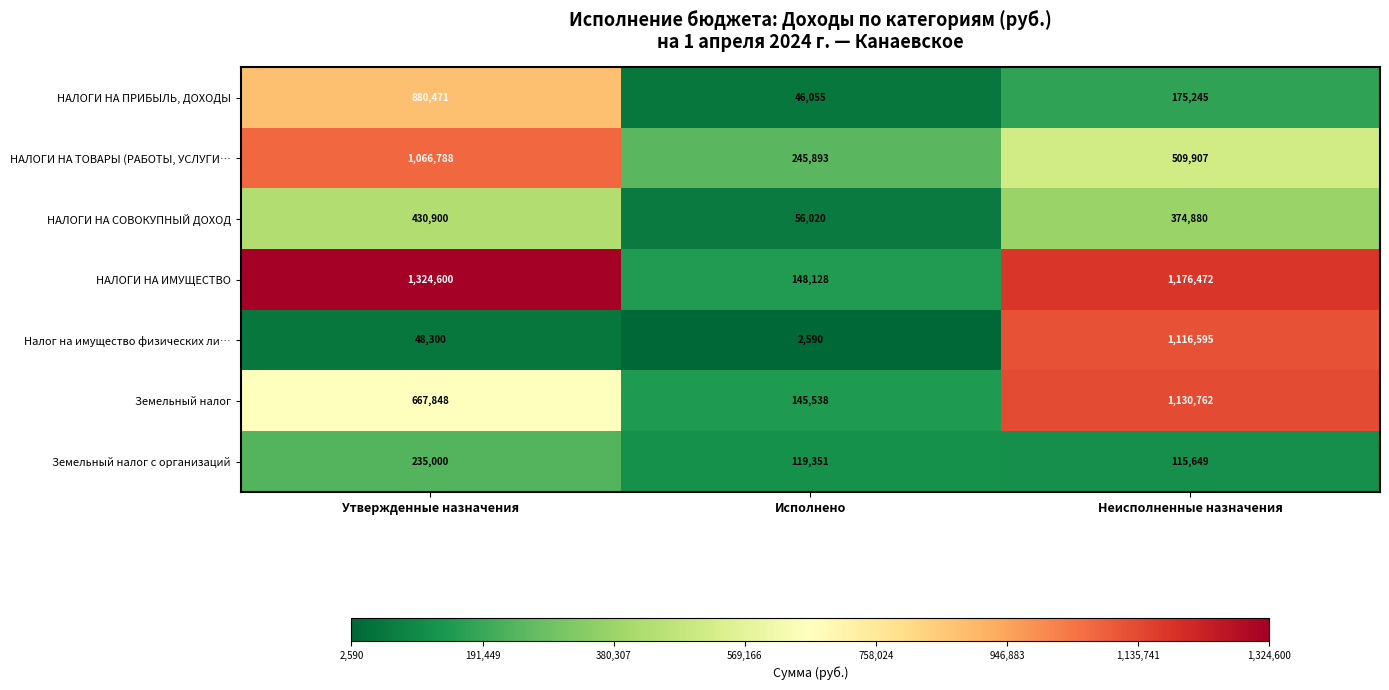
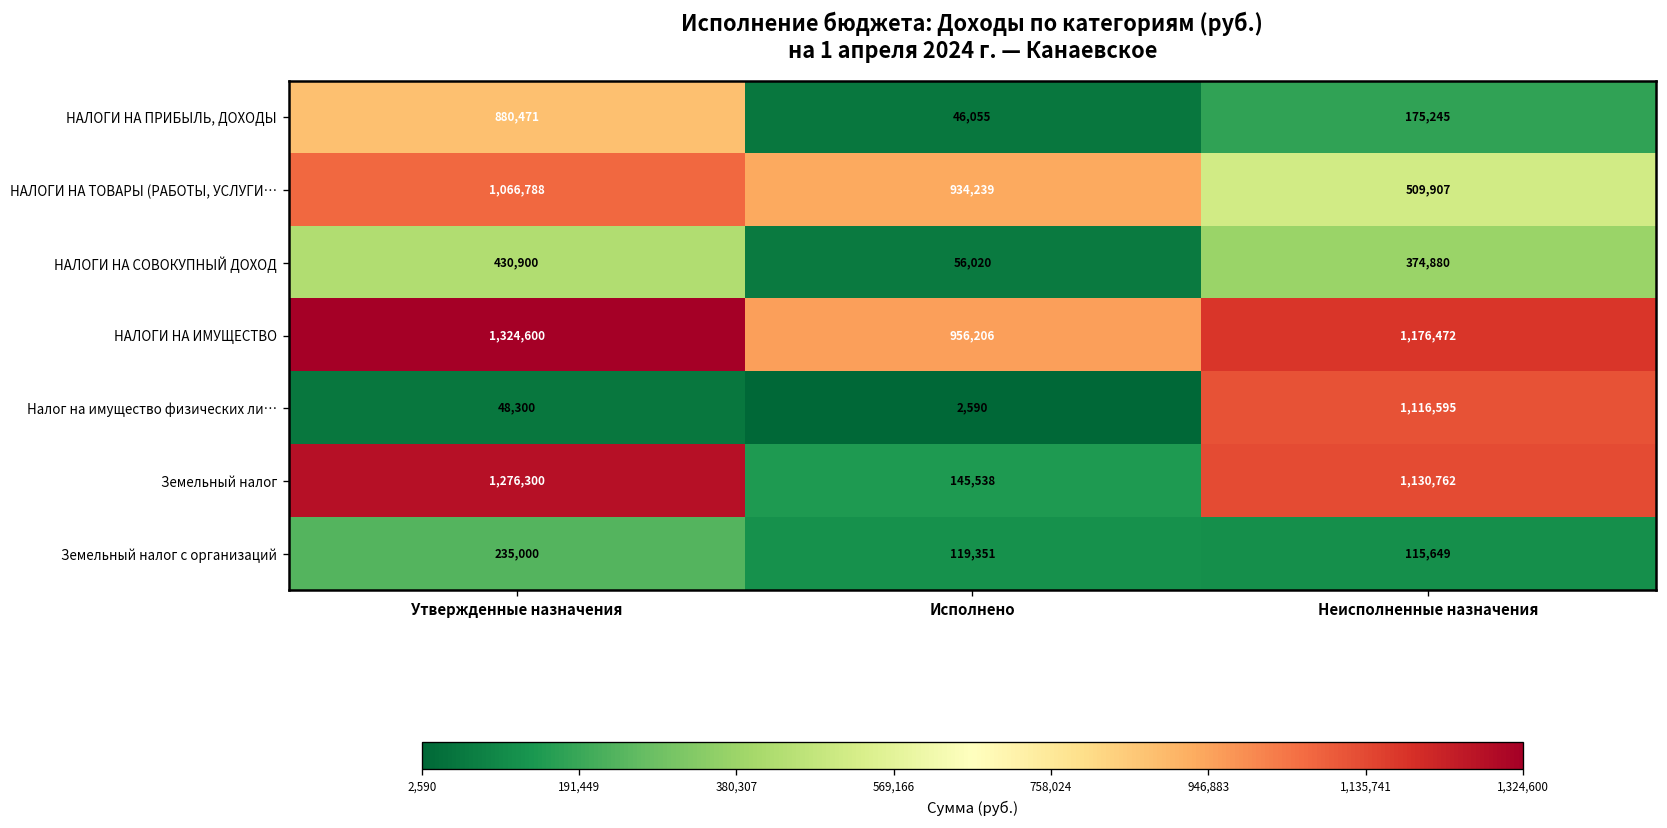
НАЛОГИ НА ТОВАРЫ (РАБОТЫ, УСЛУГИ…, Исполнено: 245,893 -> 934,239
НАЛОГИ НА ИМУЩЕСТВО, Исполнено: 148,128 -> 956,206
Земельный налог, Утвержденные назначения: 667,848 -> 1,276,300
